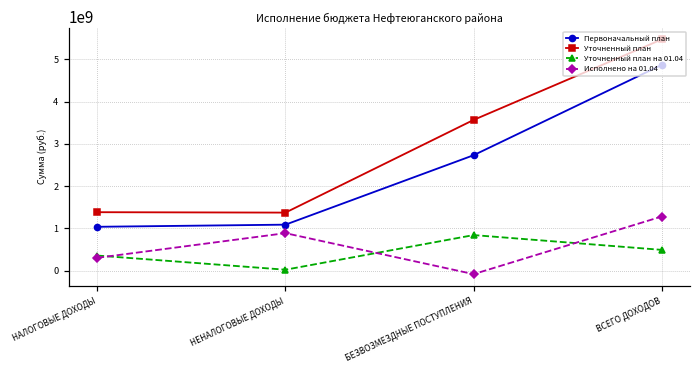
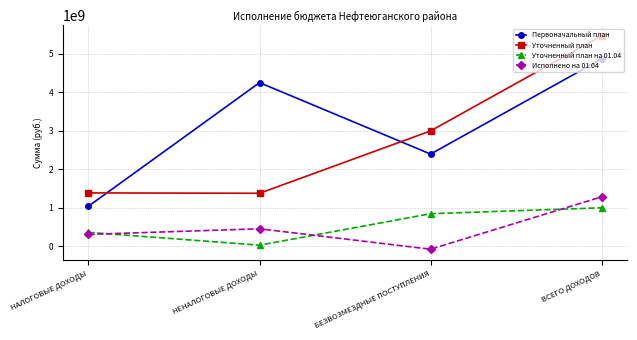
Первоначальный план, НЕНАЛОГОВЫЕ ДОХОДЫ: 1100000000 -> 4300000000
Исполнено на 01.04, НЕНАЛОГОВЫЕ ДОХОДЫ: 900000000 -> 500000000
Первоначальный план, БЕЗВОЗМЕЗДНЫЕ ПОСТУПЛЕНИЯ: 2700000000 -> 2400000000
Уточненный план, БЕЗВОЗМЕЗДНЫЕ ПОСТУПЛЕНИЯ: 3600000000 -> 3000000000
Уточненный план на 01.04, ВСЕГО ДОХОДОВ: 500000000 -> 1000000000
